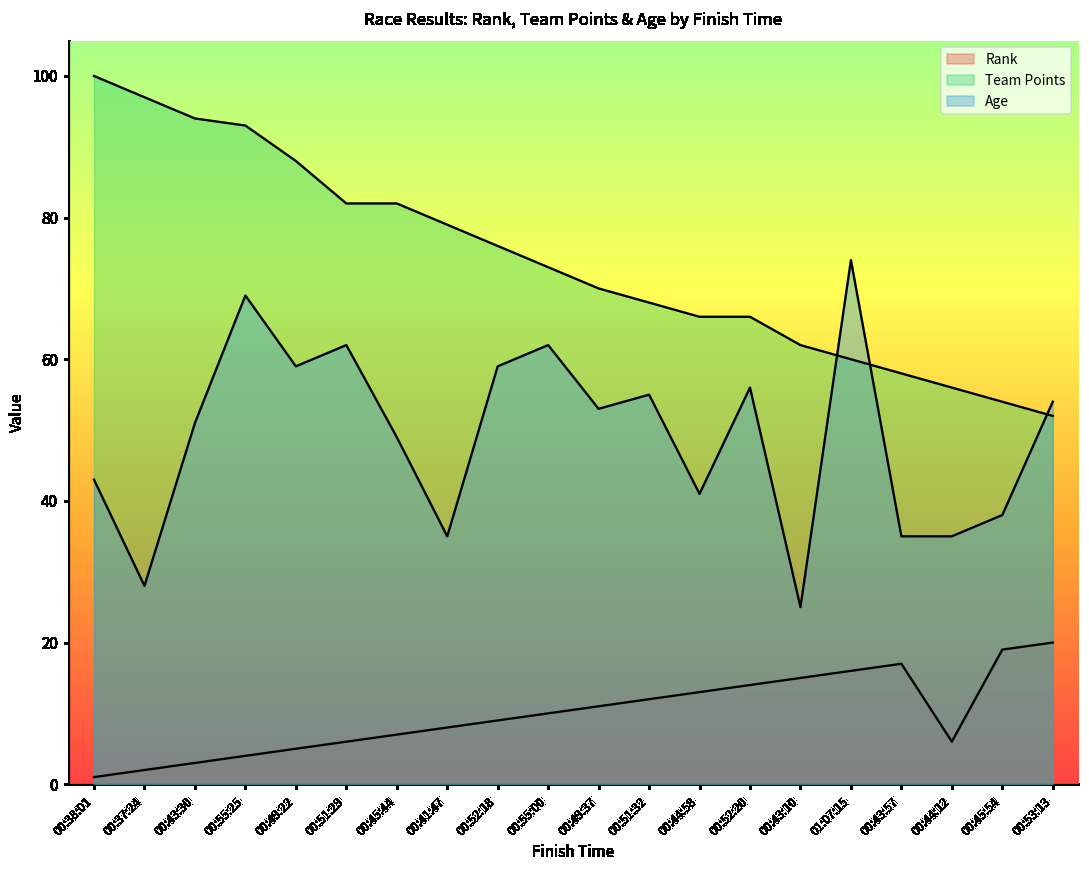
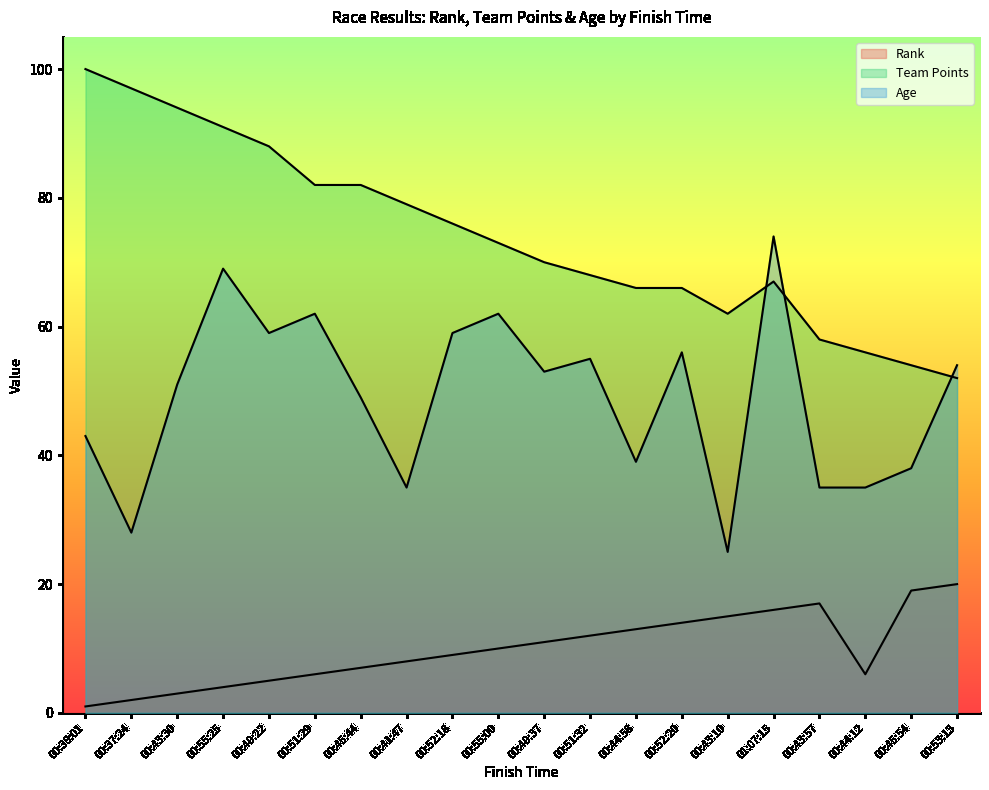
Team Points, 00:55:25: 93 -> 91
Age, 00:44:58: 41 -> 39
Team Points, 01:07:15: 60 -> 67
